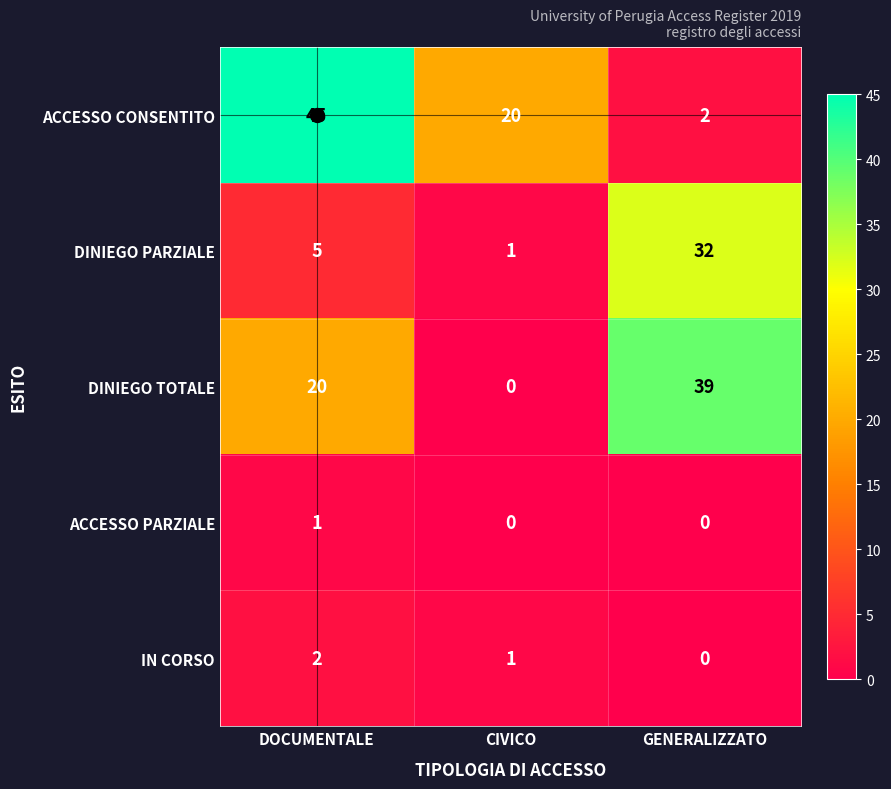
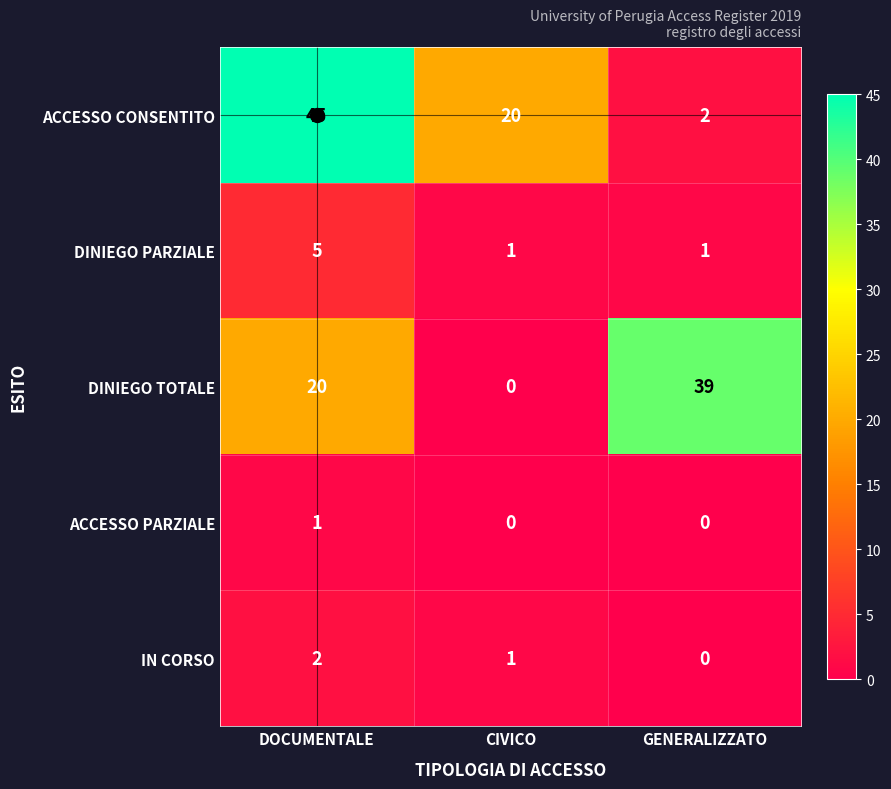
DINIEGO PARZIALE, GENERALIZZATO: 32 -> 1
